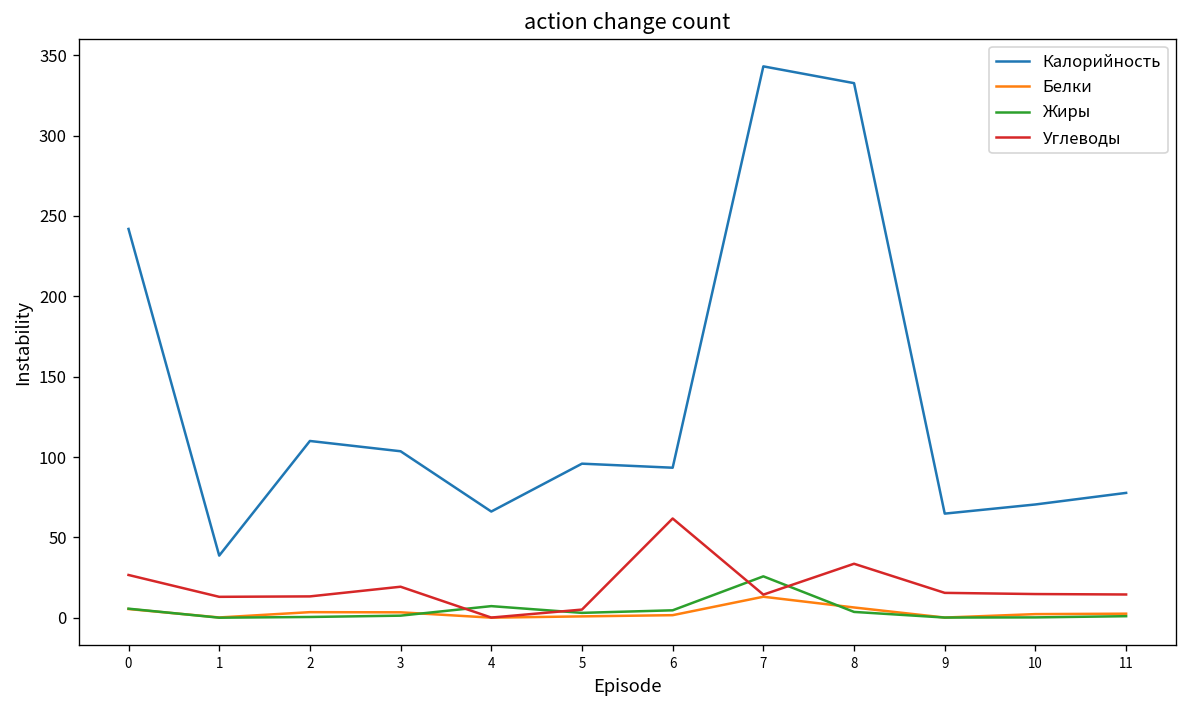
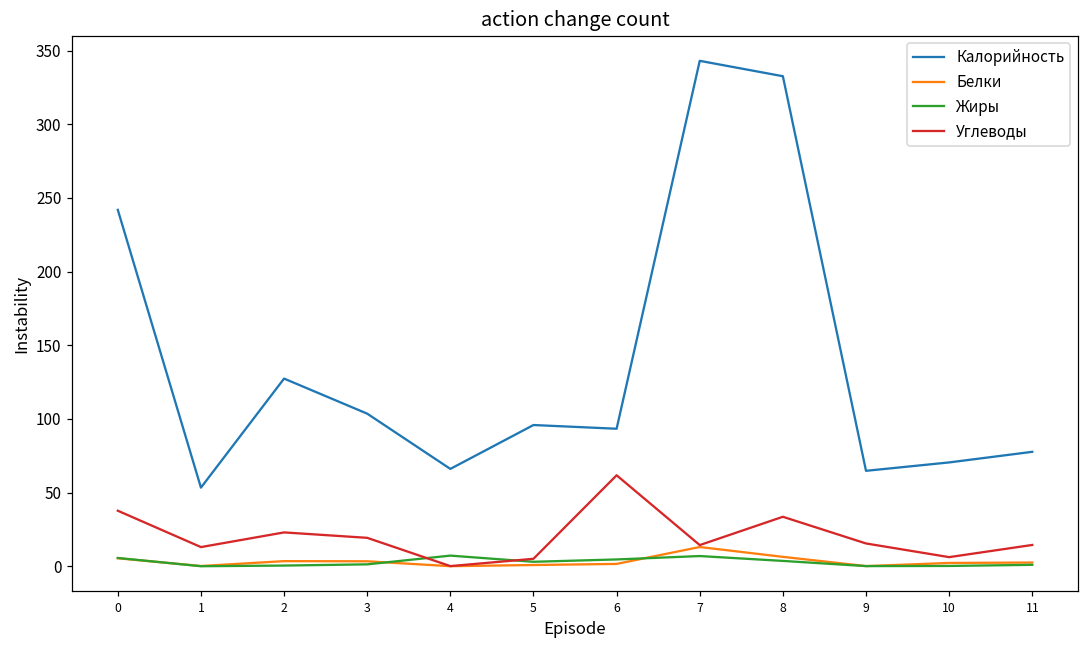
Углеводы, 0: 27 -> 38
Калорийность, 1: 39 -> 53
Калорийность, 2: 110 -> 127
Углеводы, 2: 13 -> 23
Жиры, 7: 26 -> 7
Углеводы, 10: 15 -> 6
